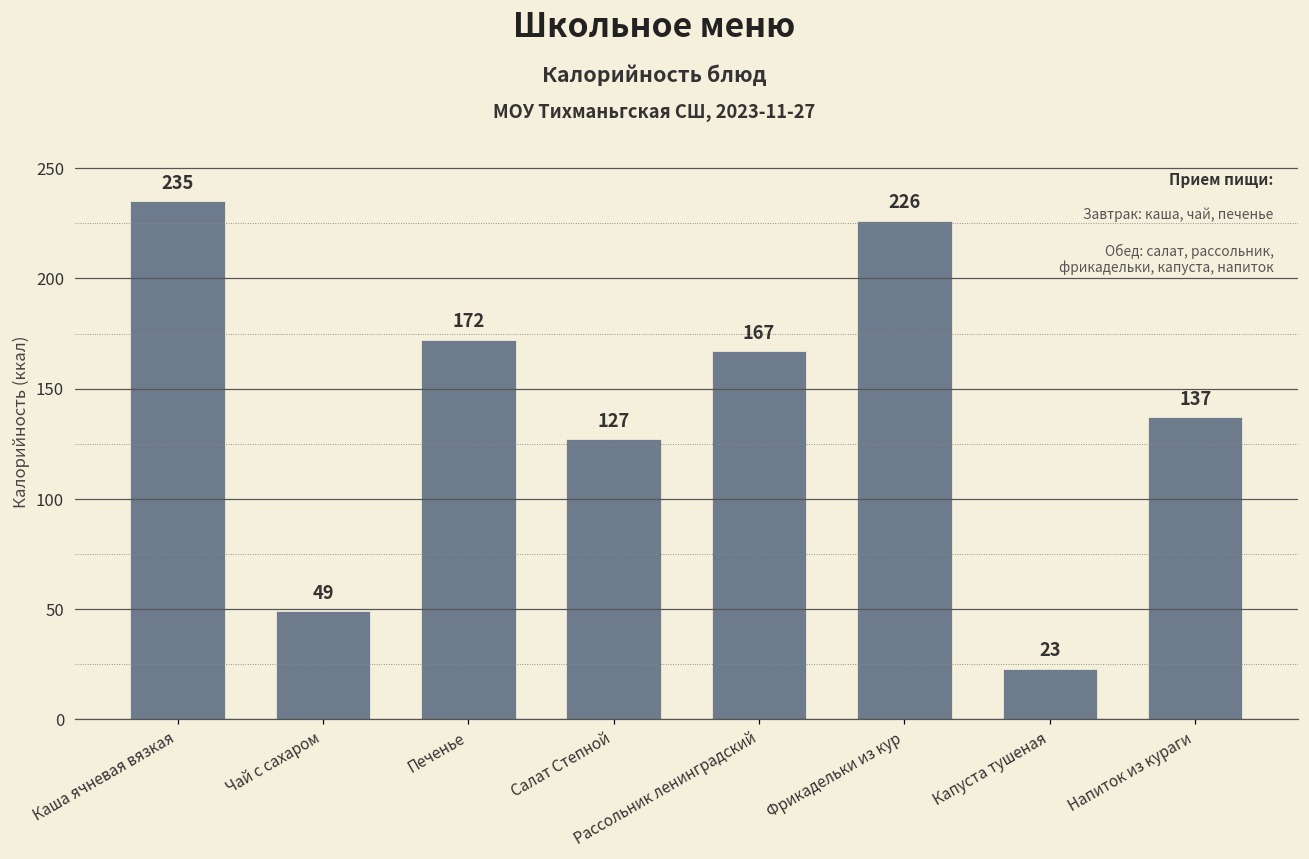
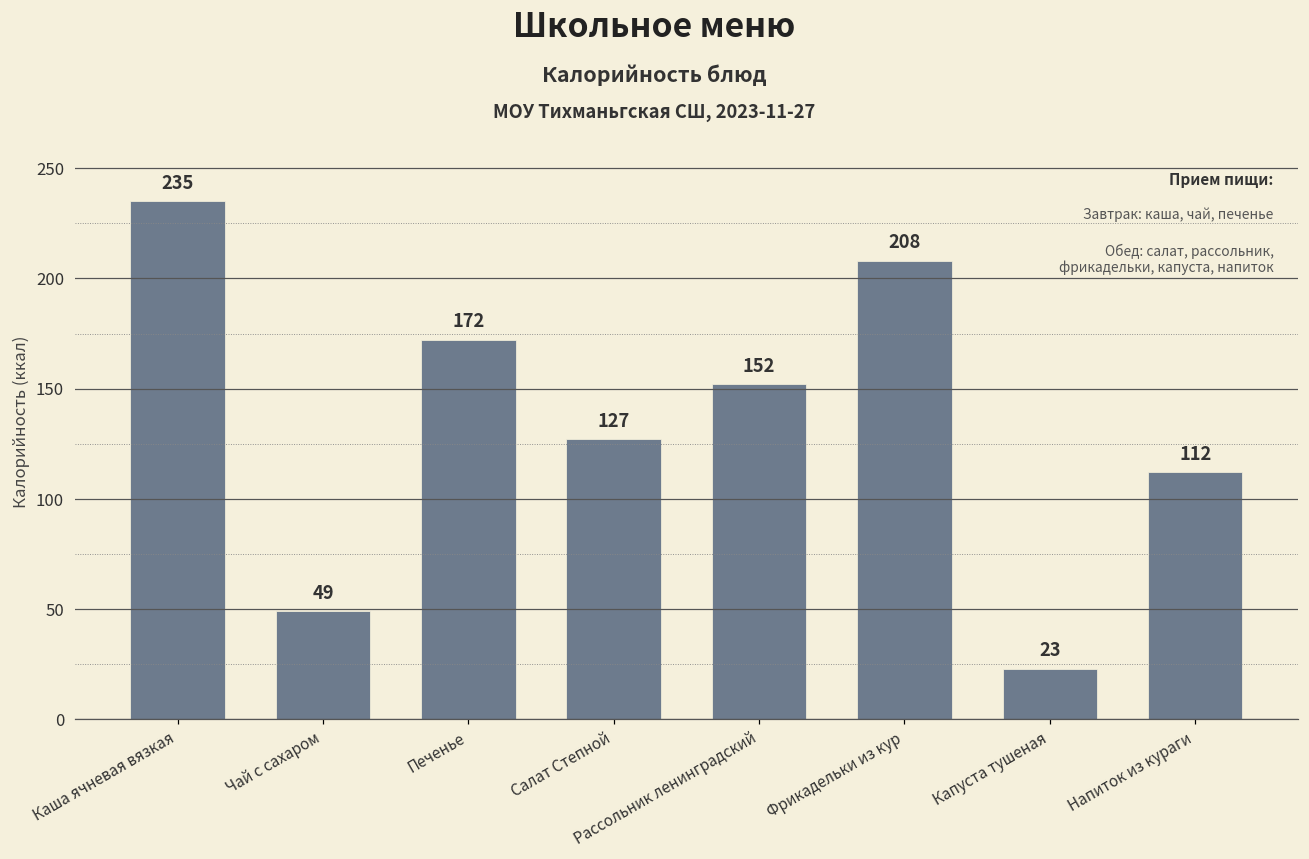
Рассольник ленинградский: 167 -> 152
Фрикадельки из кур: 226 -> 208
Напиток из кураги: 137 -> 112
